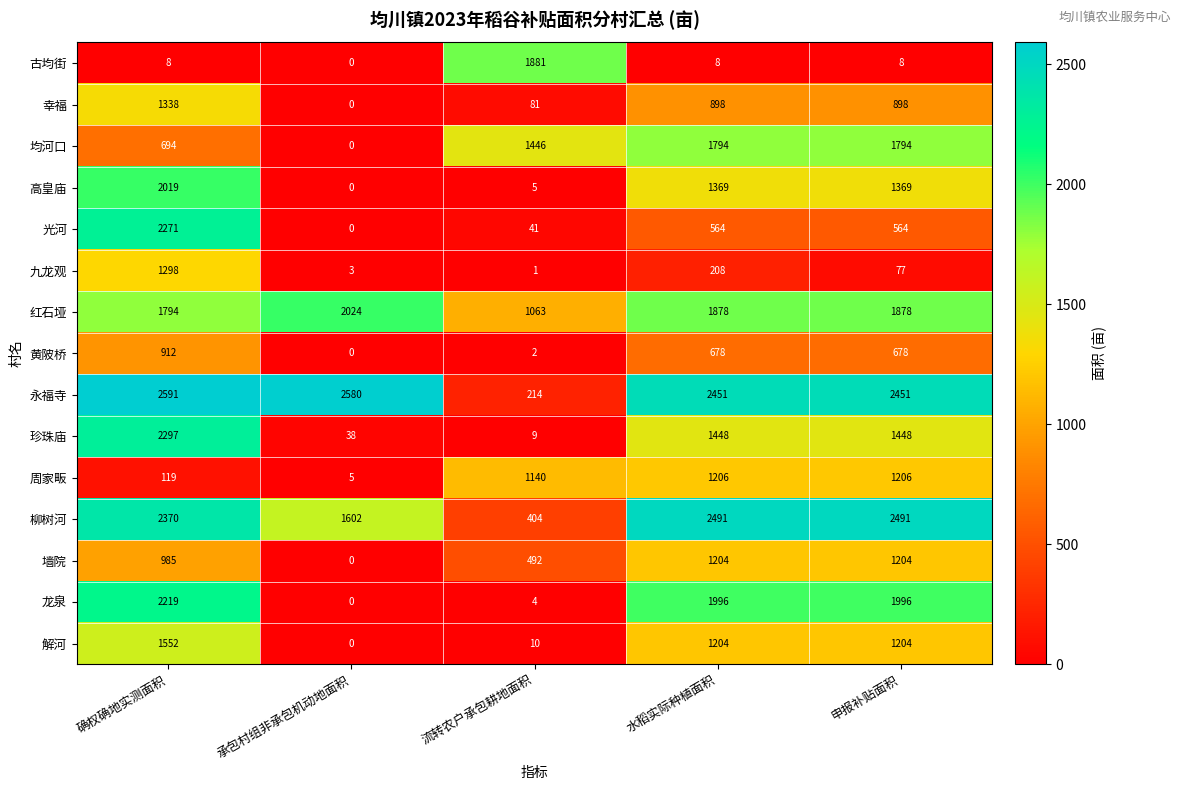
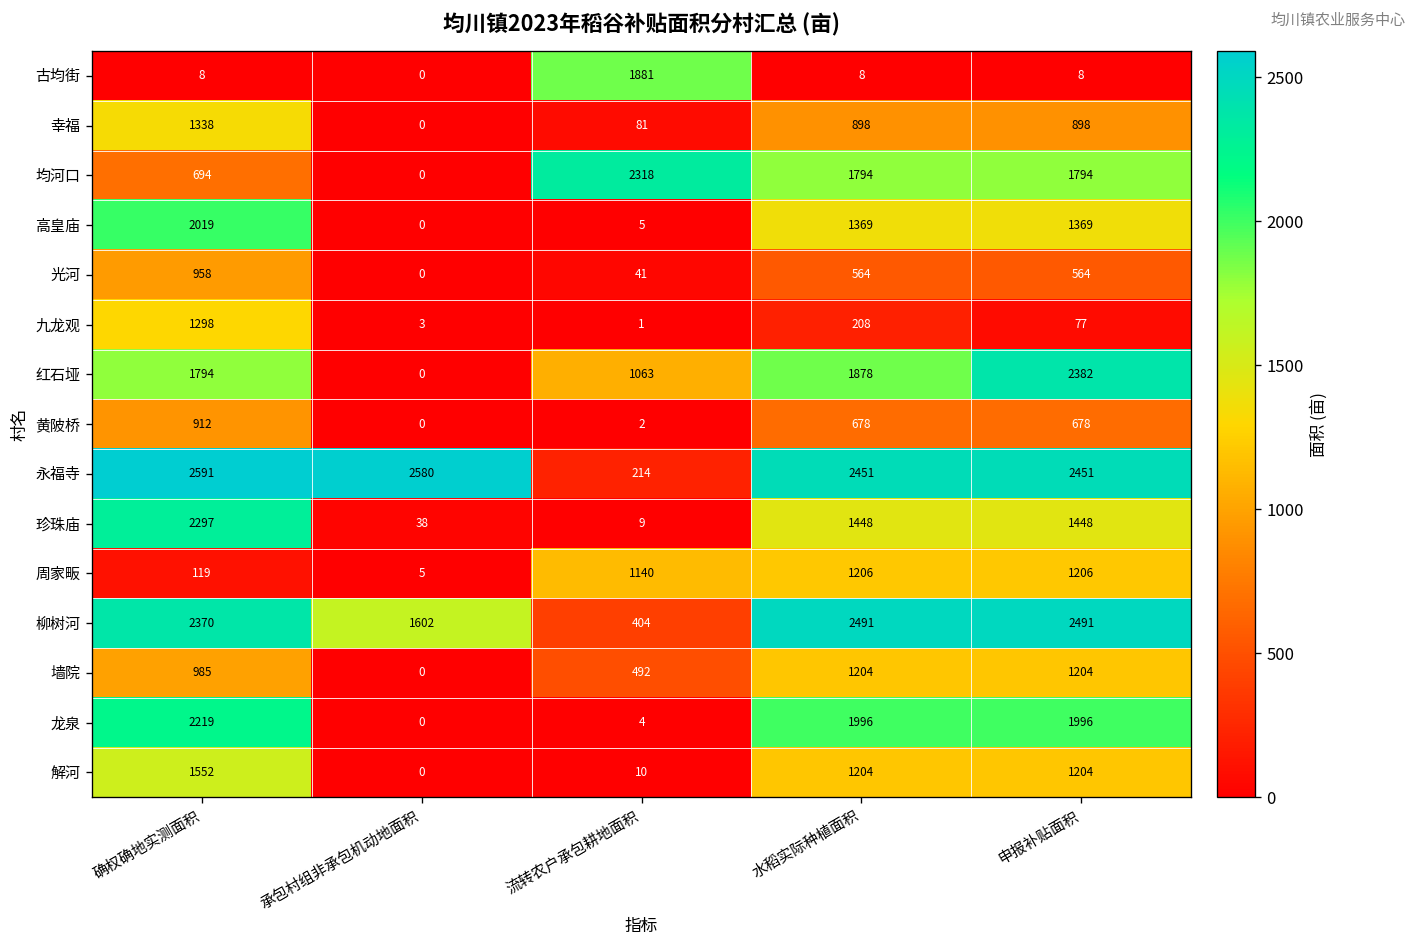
均河口, 流转农户承包耕地面积: 1446 -> 2318
光河, 确权确地实测面积: 2271 -> 958
红石垭, 承包村组非承包机动地面积: 2024 -> 0
红石垭, 申报补贴面积: 1878 -> 2382
